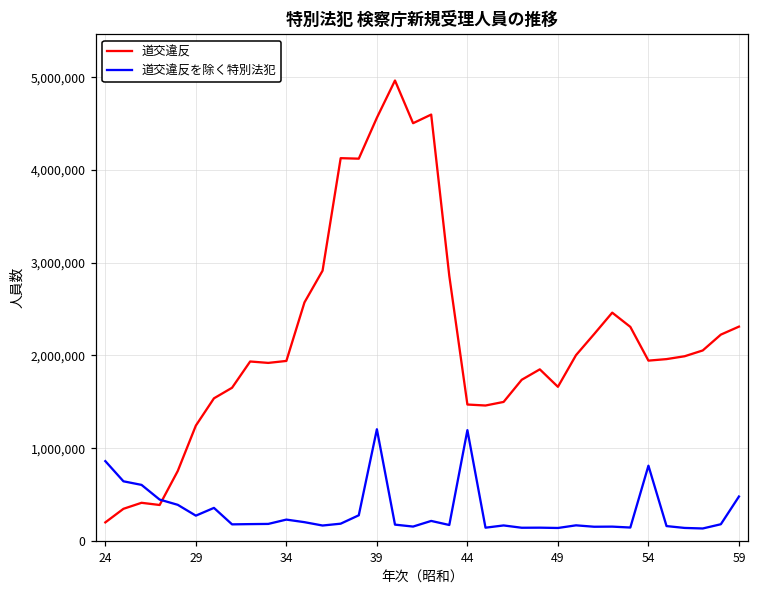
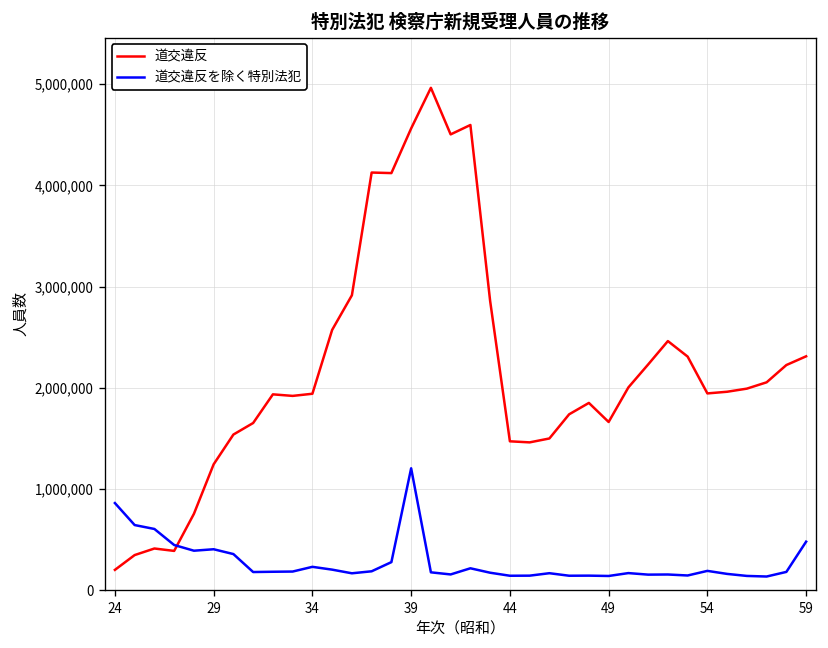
道交違反を除く特別法犯, 29: 300,000 -> 400,000
道交違反を除く特別法犯, 44: 1,200,000 -> 100,000
道交違反を除く特別法犯, 54: 800,000 -> 200,000
